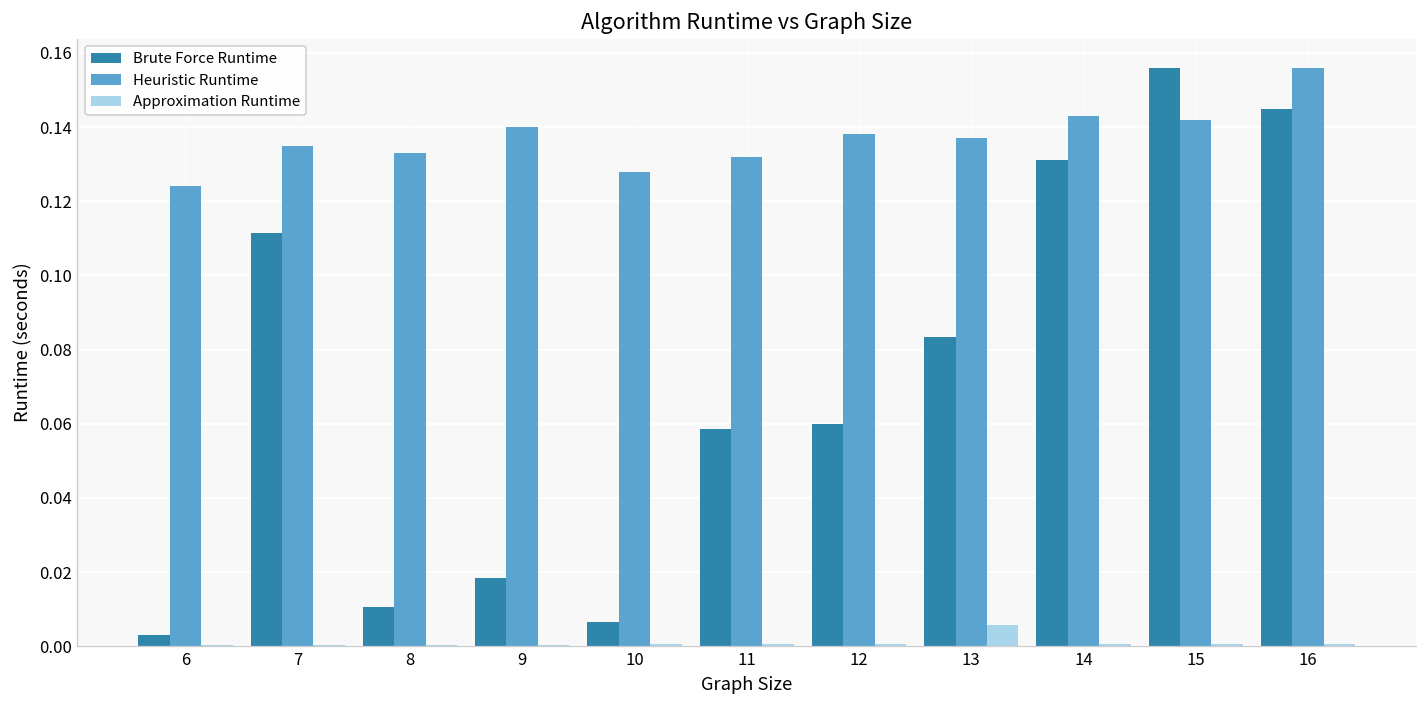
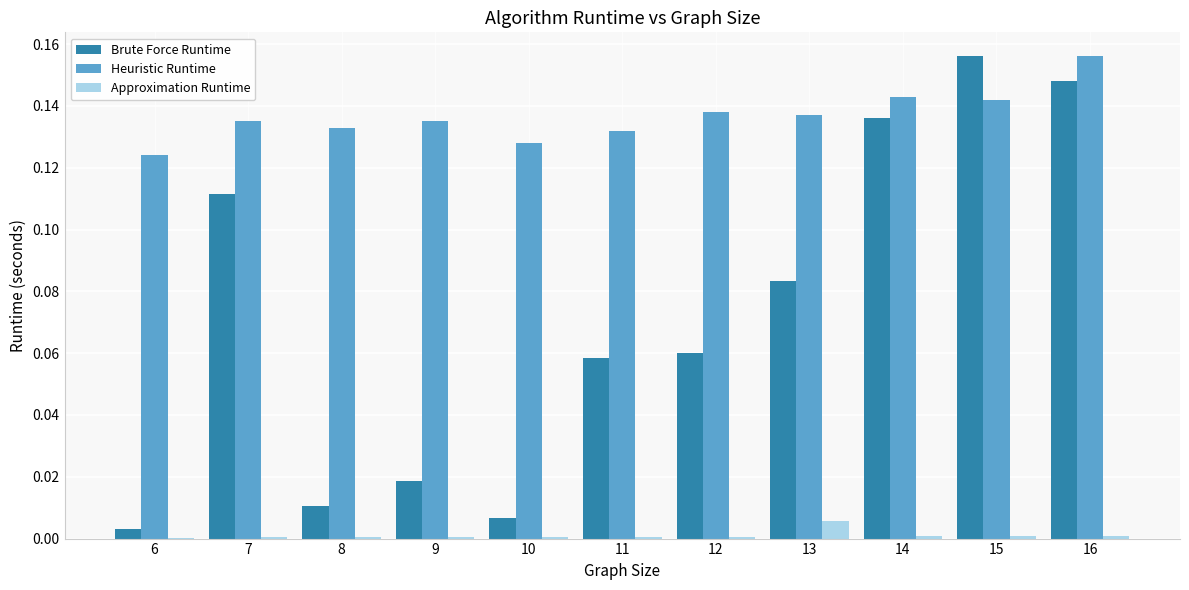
Heuristic Runtime, 9: 0.140 -> 0.135
Brute Force Runtime, 14: 0.131 -> 0.136
Brute Force Runtime, 16: 0.145 -> 0.148
